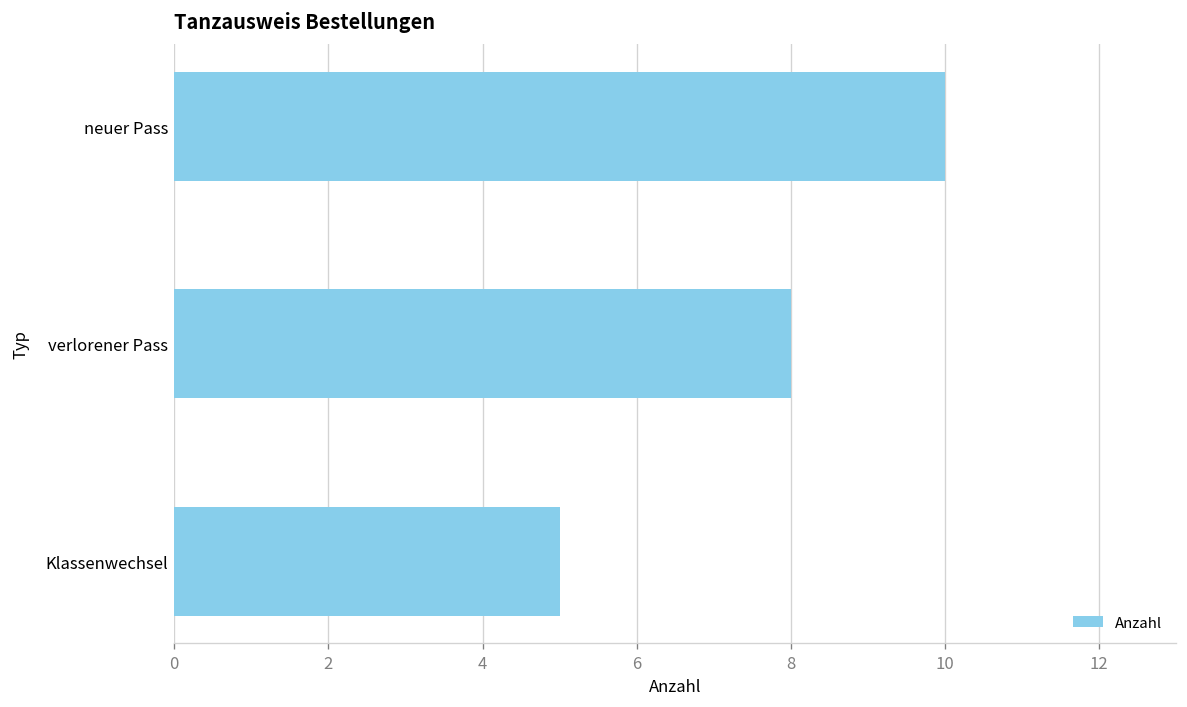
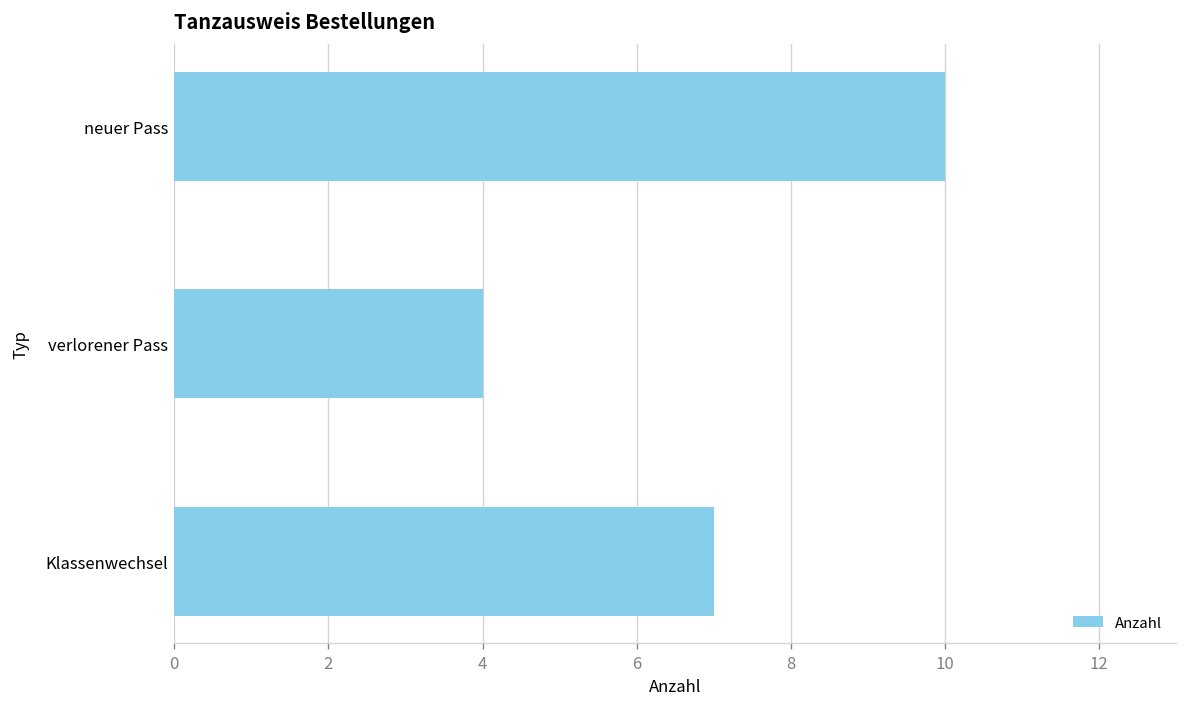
verlorener Pass: 8 -> 4
Klassenwechsel: 5 -> 7
